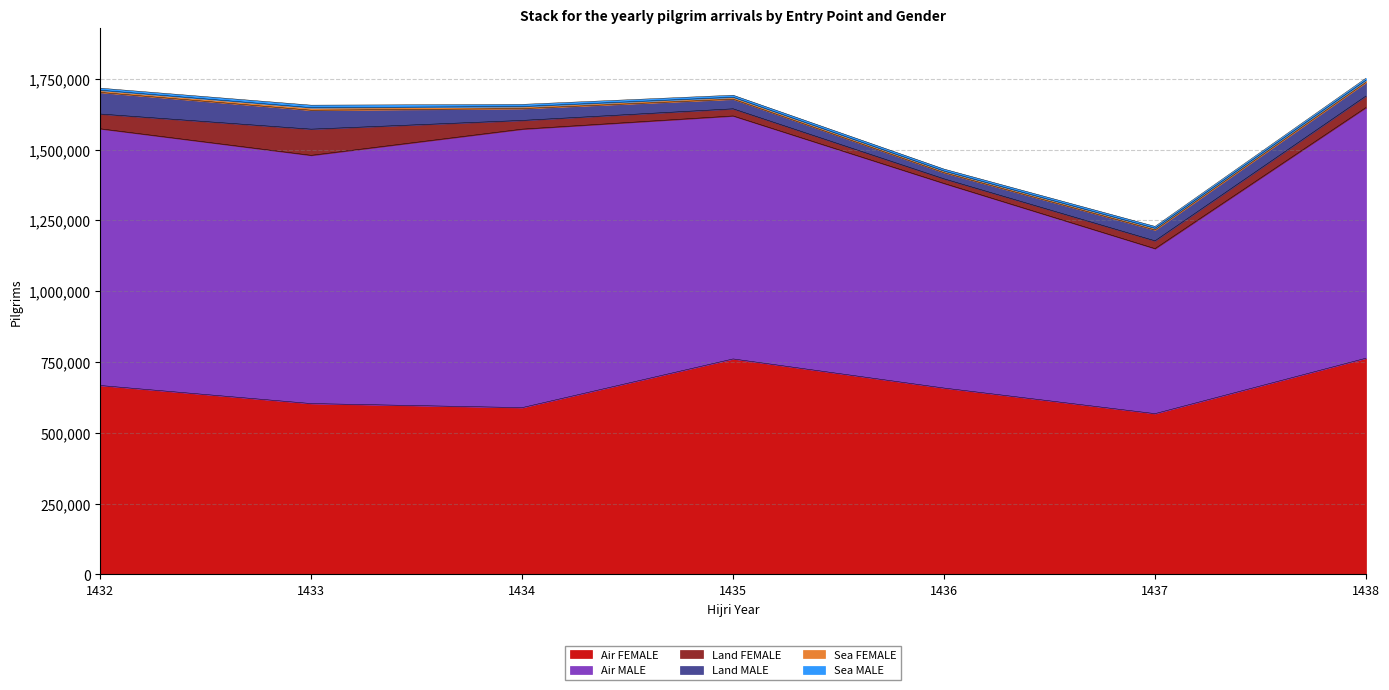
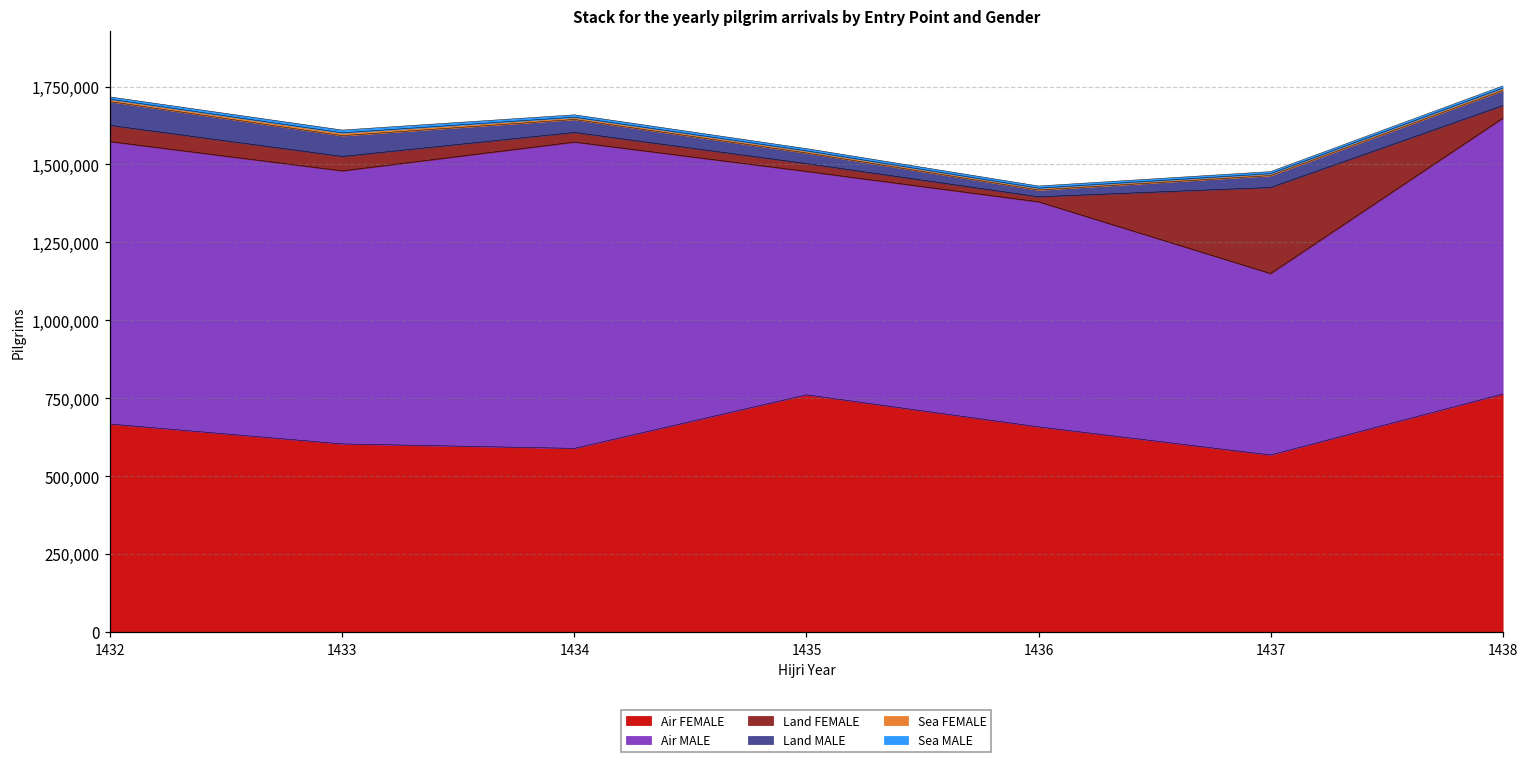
Land FEMALE, 1433: 90,000 -> 50,000
Air MALE, 1435: 860,000 -> 720,000
Land FEMALE, 1437: 30,000 -> 280,000
